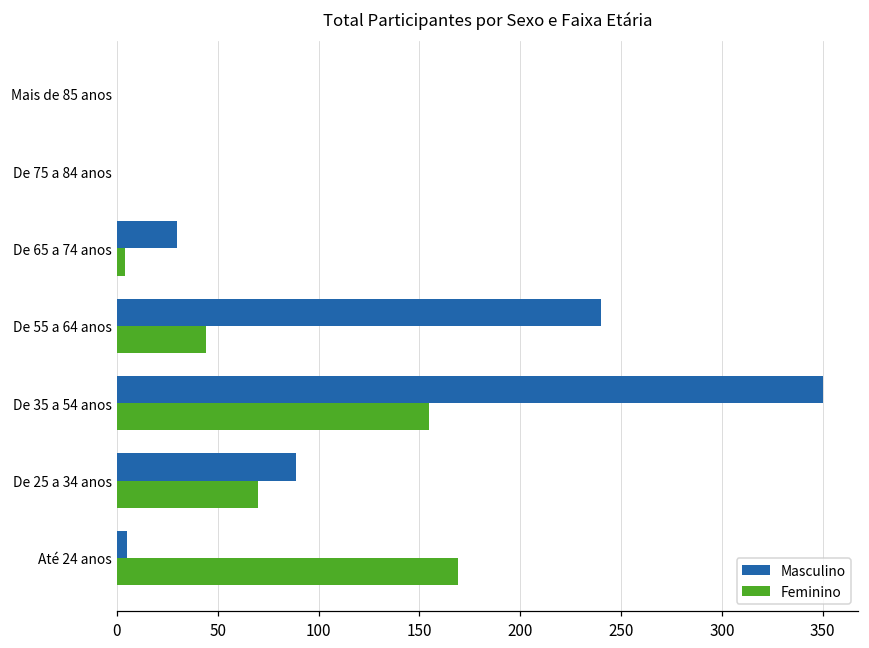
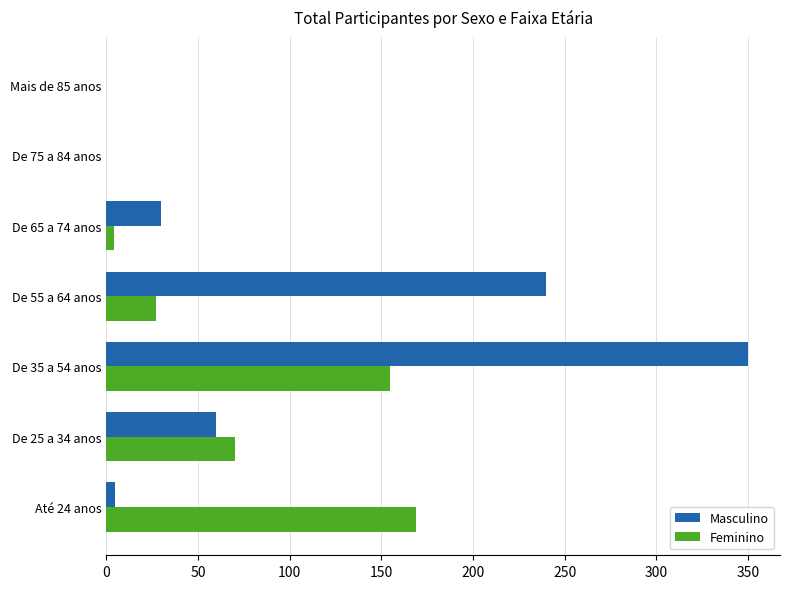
Feminino, De 55 a 64 anos: 44 -> 27
Masculino, De 25 a 34 anos: 89 -> 60
